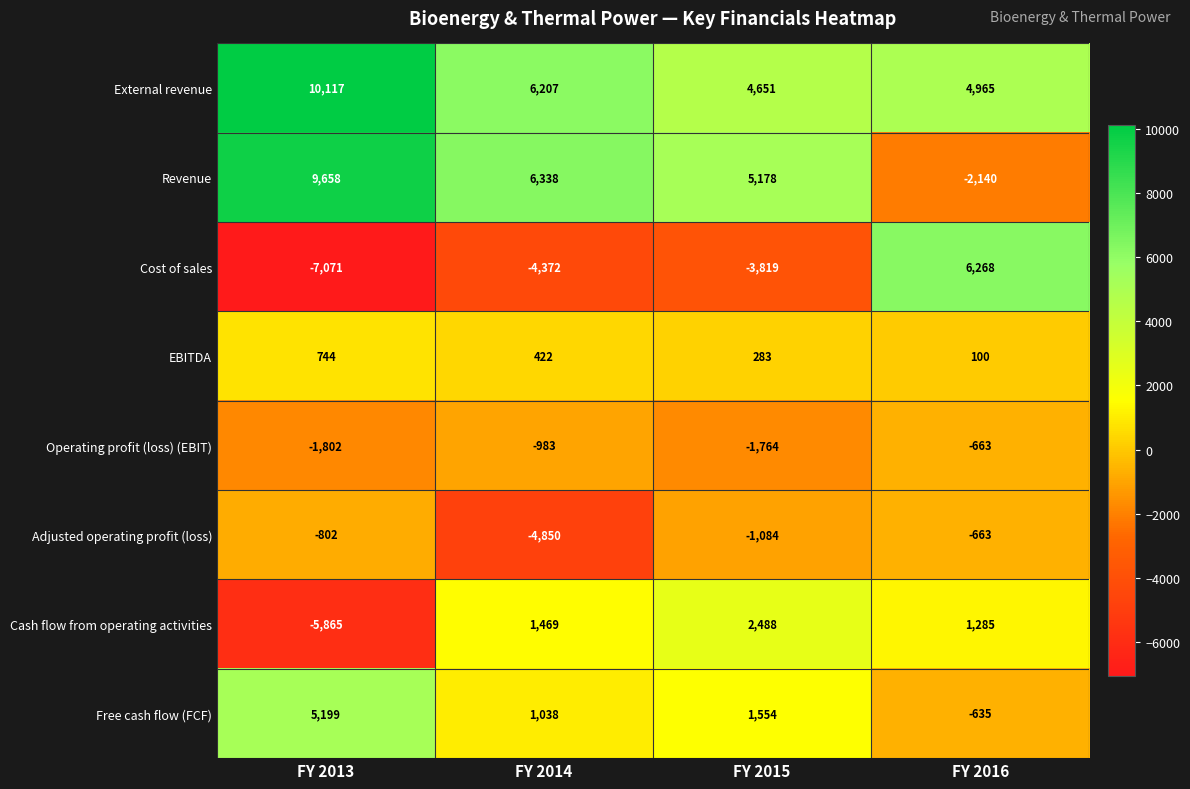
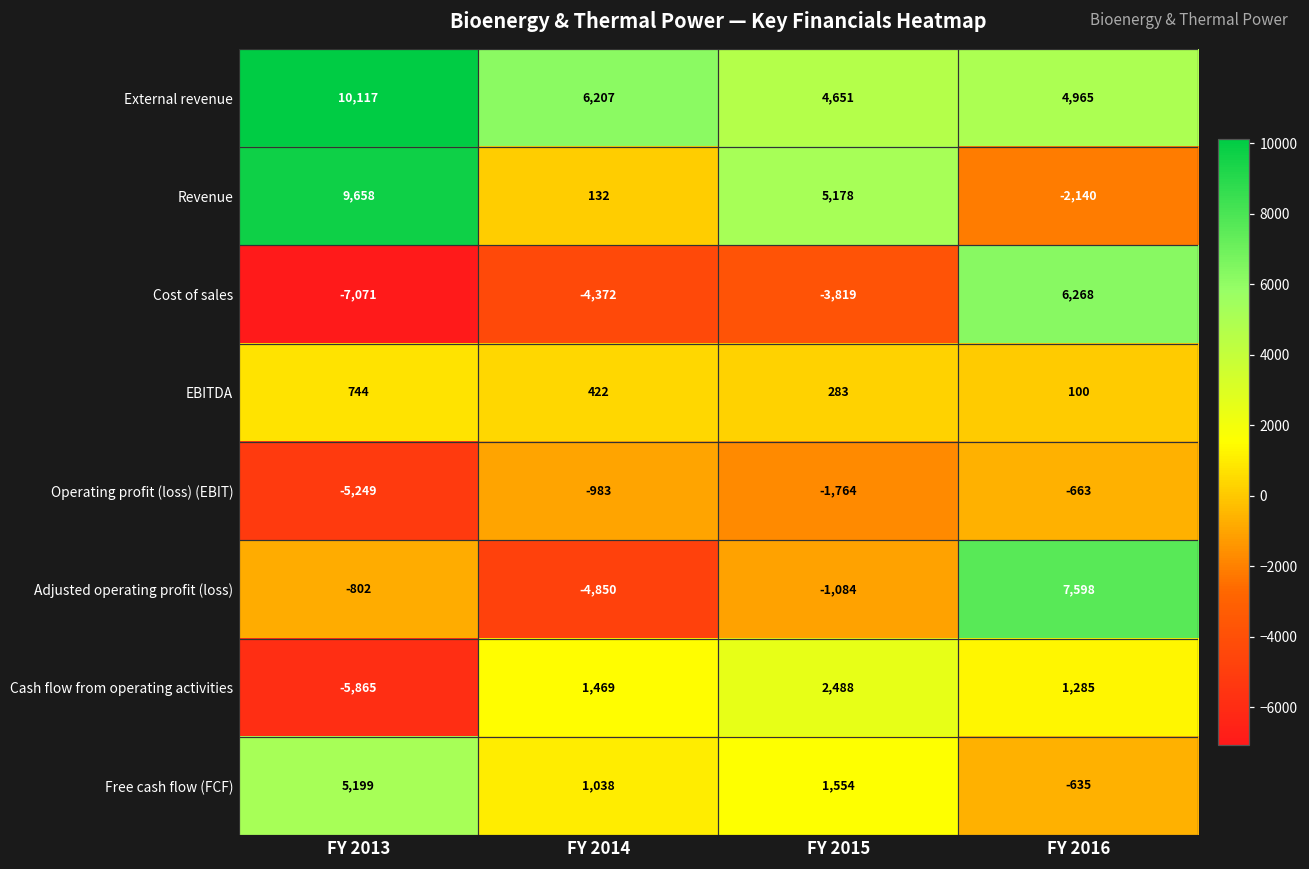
Revenue, FY 2014: 6,338 -> 132
Operating profit (loss) (EBIT), FY 2013: -1,802 -> -5,249
Adjusted operating profit (loss), FY 2016: -663 -> 7,598
